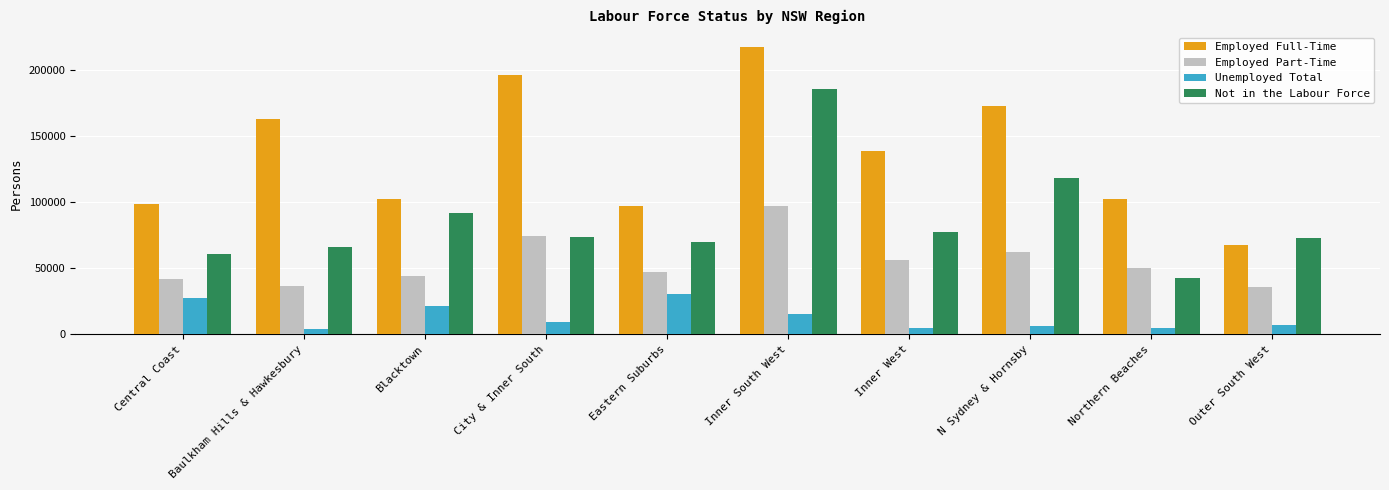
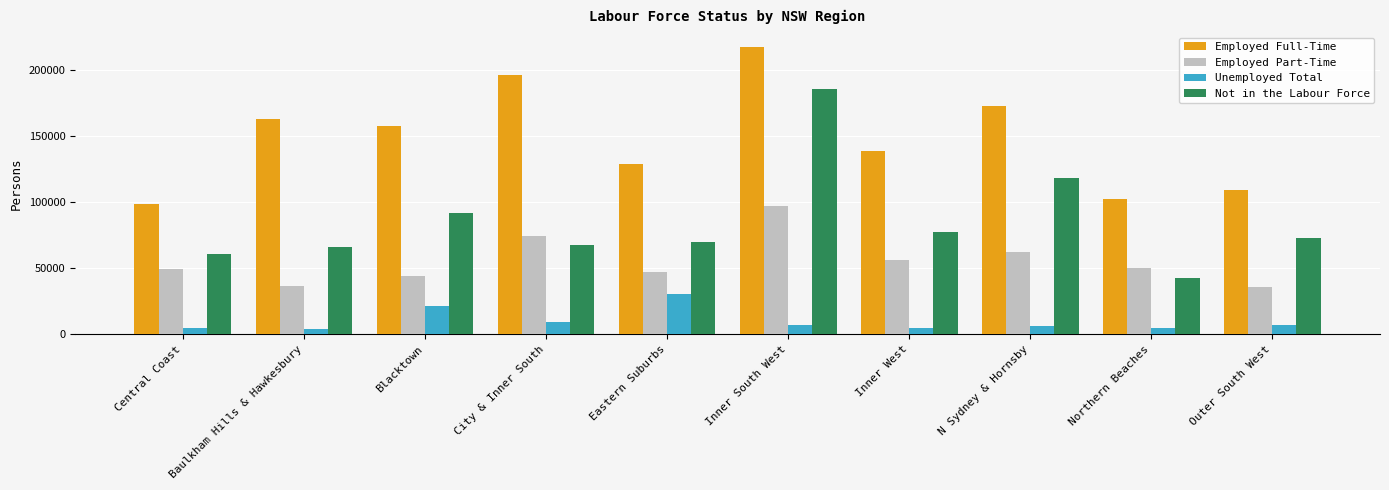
Employed Part-Time, Central Coast: 42000 -> 50000
Unemployed Total, Central Coast: 28000 -> 5000
Employed Full-Time, Blacktown: 103000 -> 158000
Not in the Labour Force, City & Inner South: 74000 -> 67000
Employed Full-Time, Eastern Suburbs: 97000 -> 129000
Unemployed Total, Inner South West: 16000 -> 7000
Employed Full-Time, Outer South West: 68000 -> 110000
